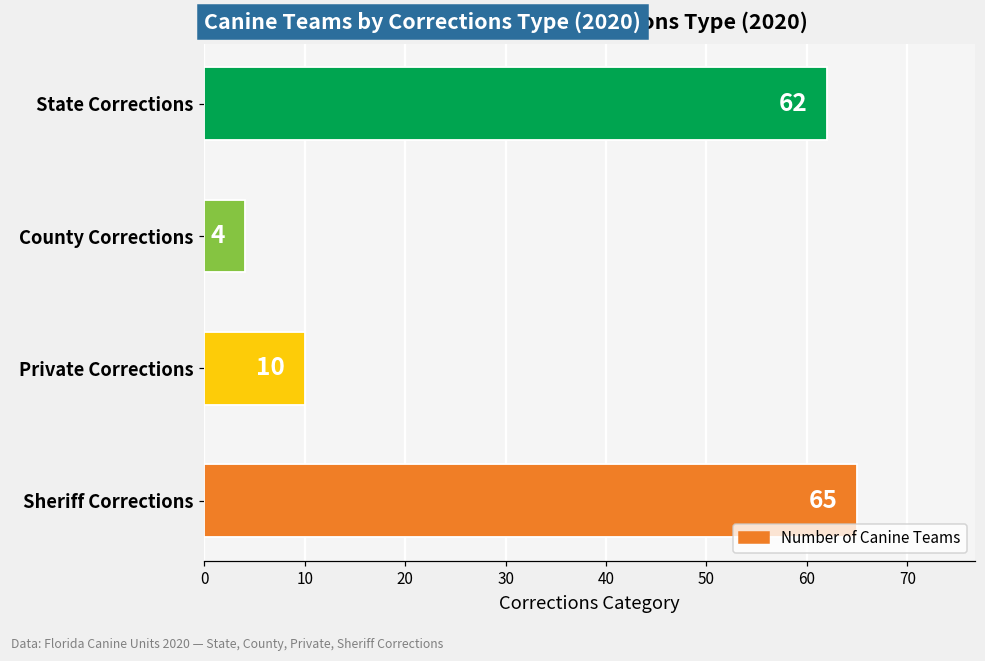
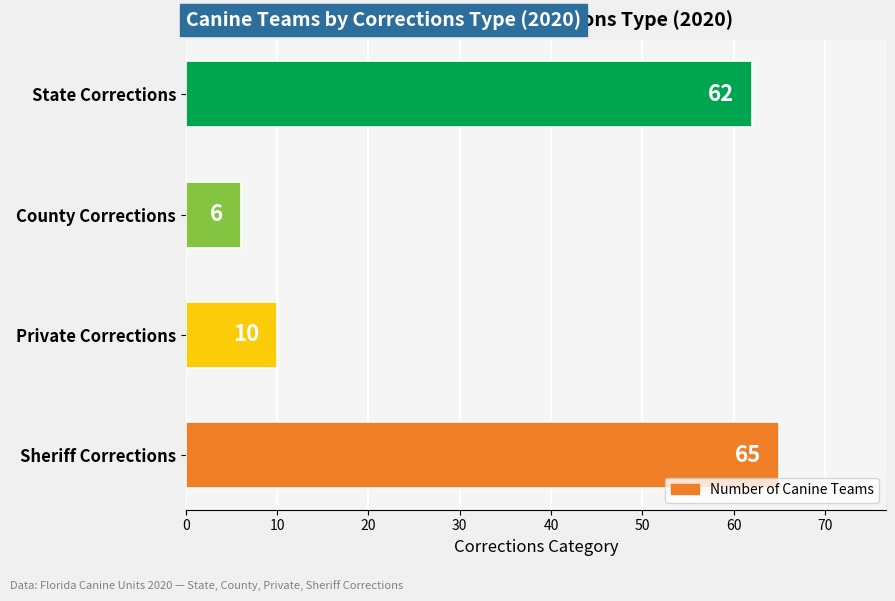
County Corrections: 4 -> 6
